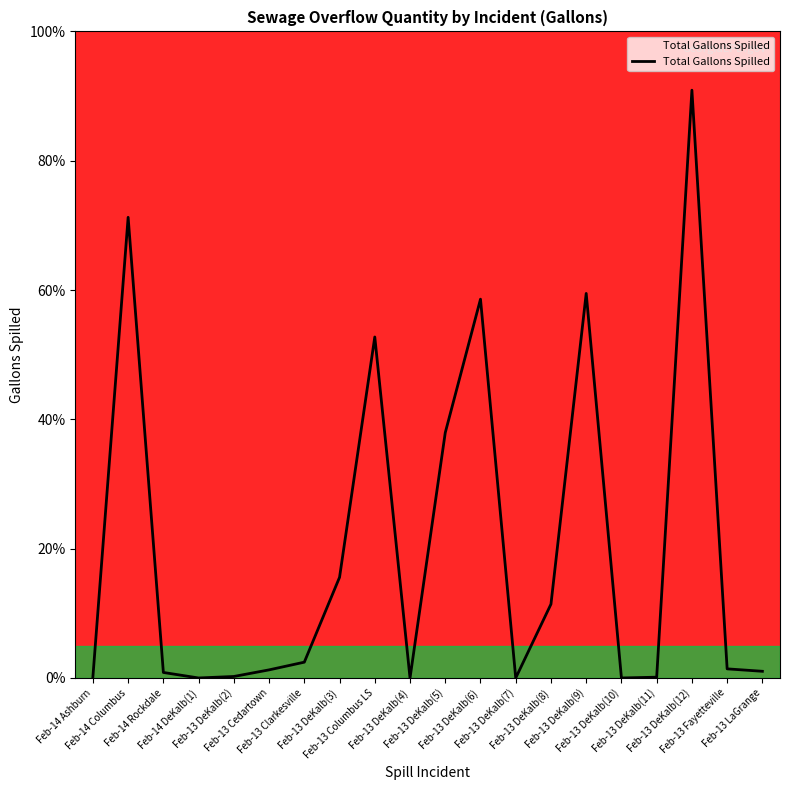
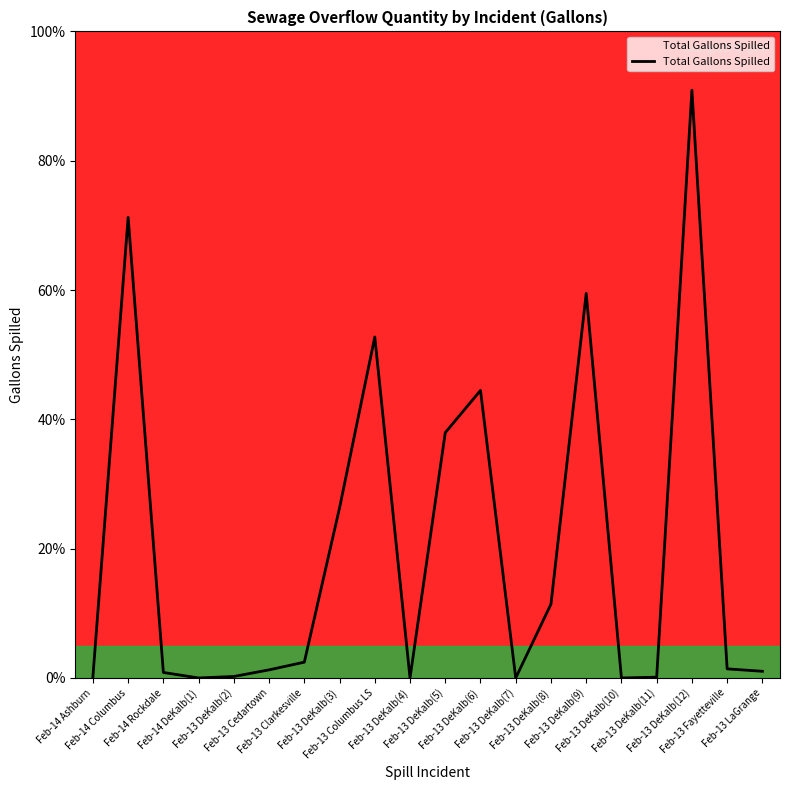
Feb-13 DeKalb(3): 16% -> 26%
Feb-13 DeKalb(6): 59% -> 44%
